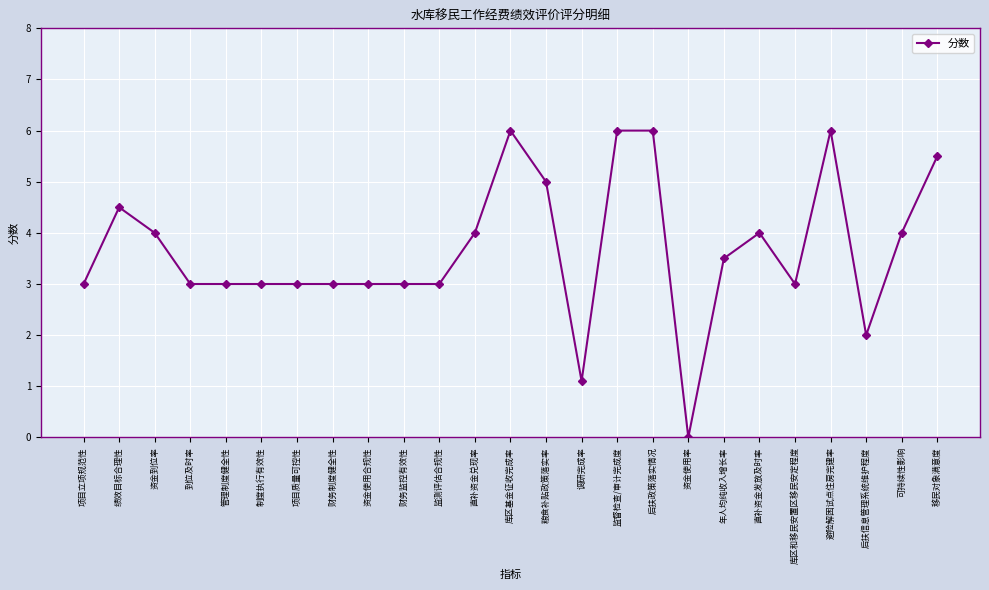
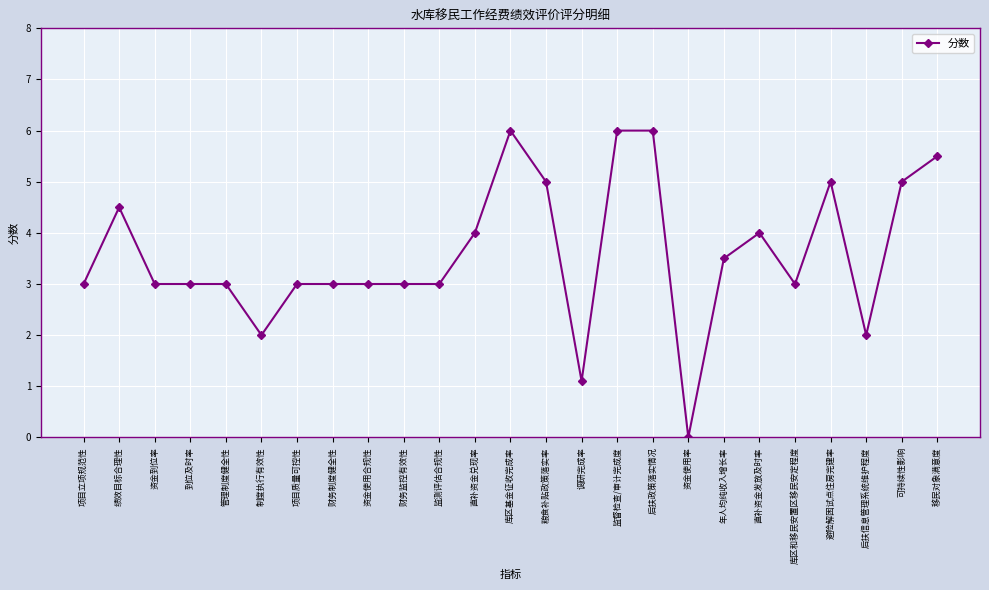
资金到位率: 4 -> 3
制度执行有效性: 3 -> 2
避险解困试点住房完建率: 6 -> 5
可持续性影响: 4 -> 5
